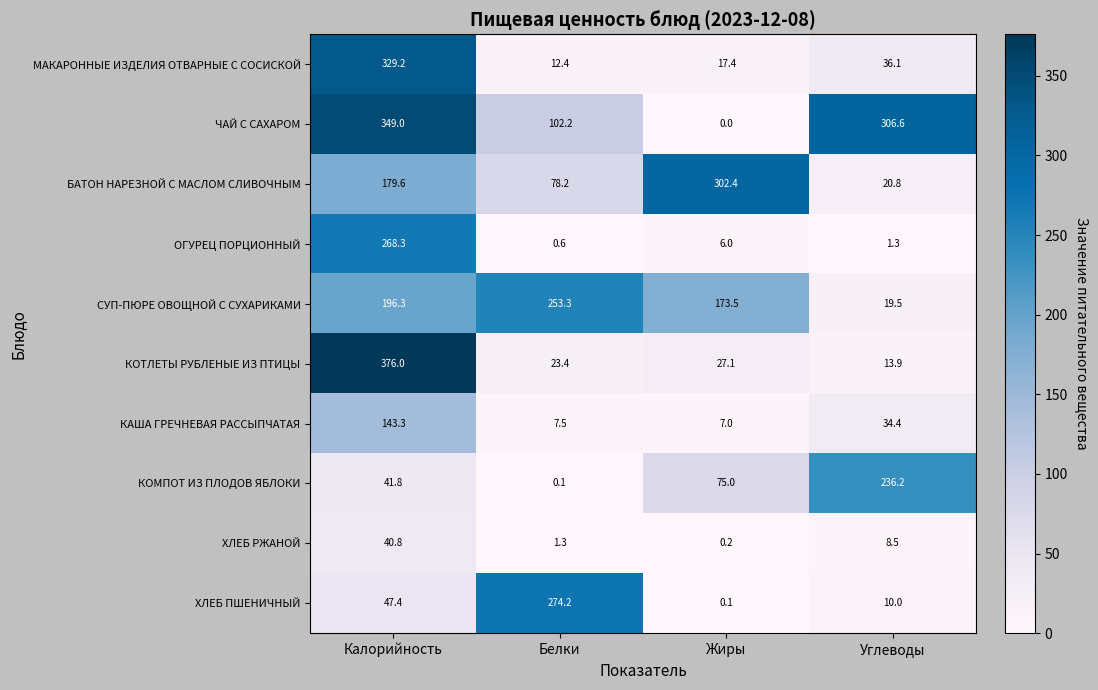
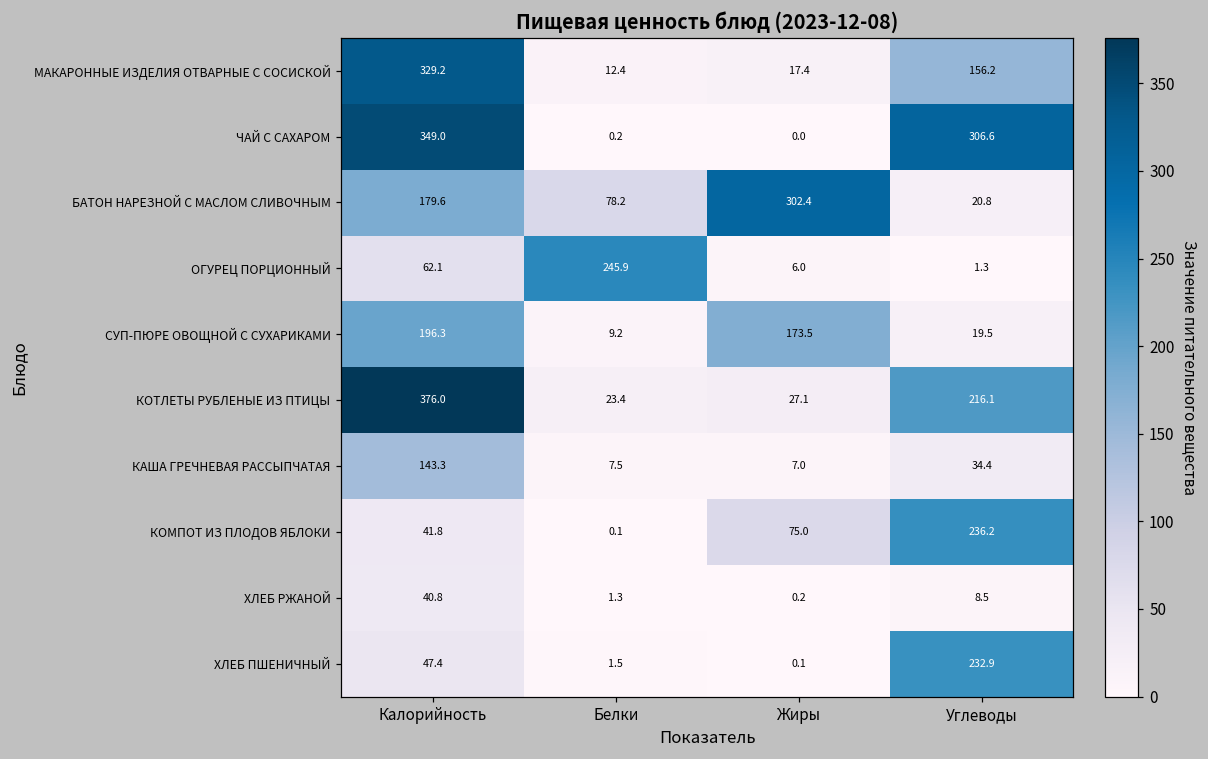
МАКАРОННЫЕ ИЗДЕЛИЯ ОТВАРНЫЕ С СОСИСКОЙ, Углеводы: 36.1 -> 156.2
ЧАЙ С САХАРОМ, Белки: 102.2 -> 0.2
ОГУРЕЦ ПОРЦИОННЫЙ, Калорийность: 268.3 -> 62.1
ОГУРЕЦ ПОРЦИОННЫЙ, Белки: 0.6 -> 245.9
СУП-ПЮРЕ ОВОЩНОЙ С СУХАРИКАМИ, Белки: 253.3 -> 9.2
КОТЛЕТЫ РУБЛЕНЫЕ ИЗ ПТИЦЫ, Углеводы: 13.9 -> 216.1
ХЛЕБ ПШЕНИЧНЫЙ, Белки: 274.2 -> 1.5
ХЛЕБ ПШЕНИЧНЫЙ, Углеводы: 10.0 -> 232.9
